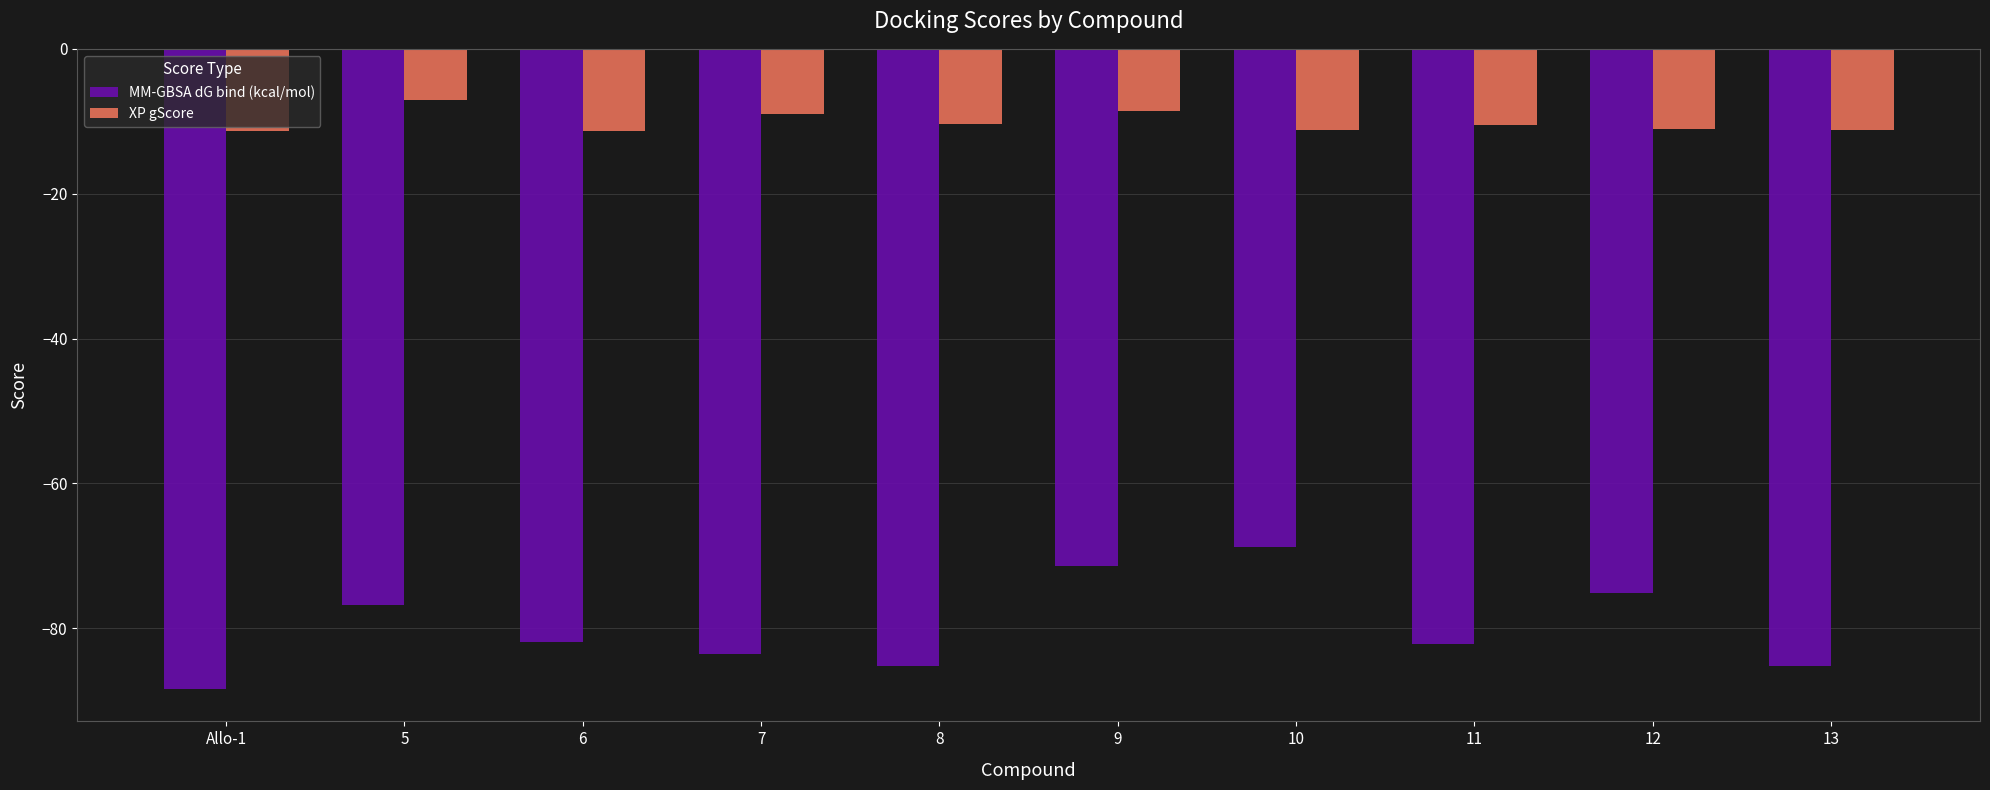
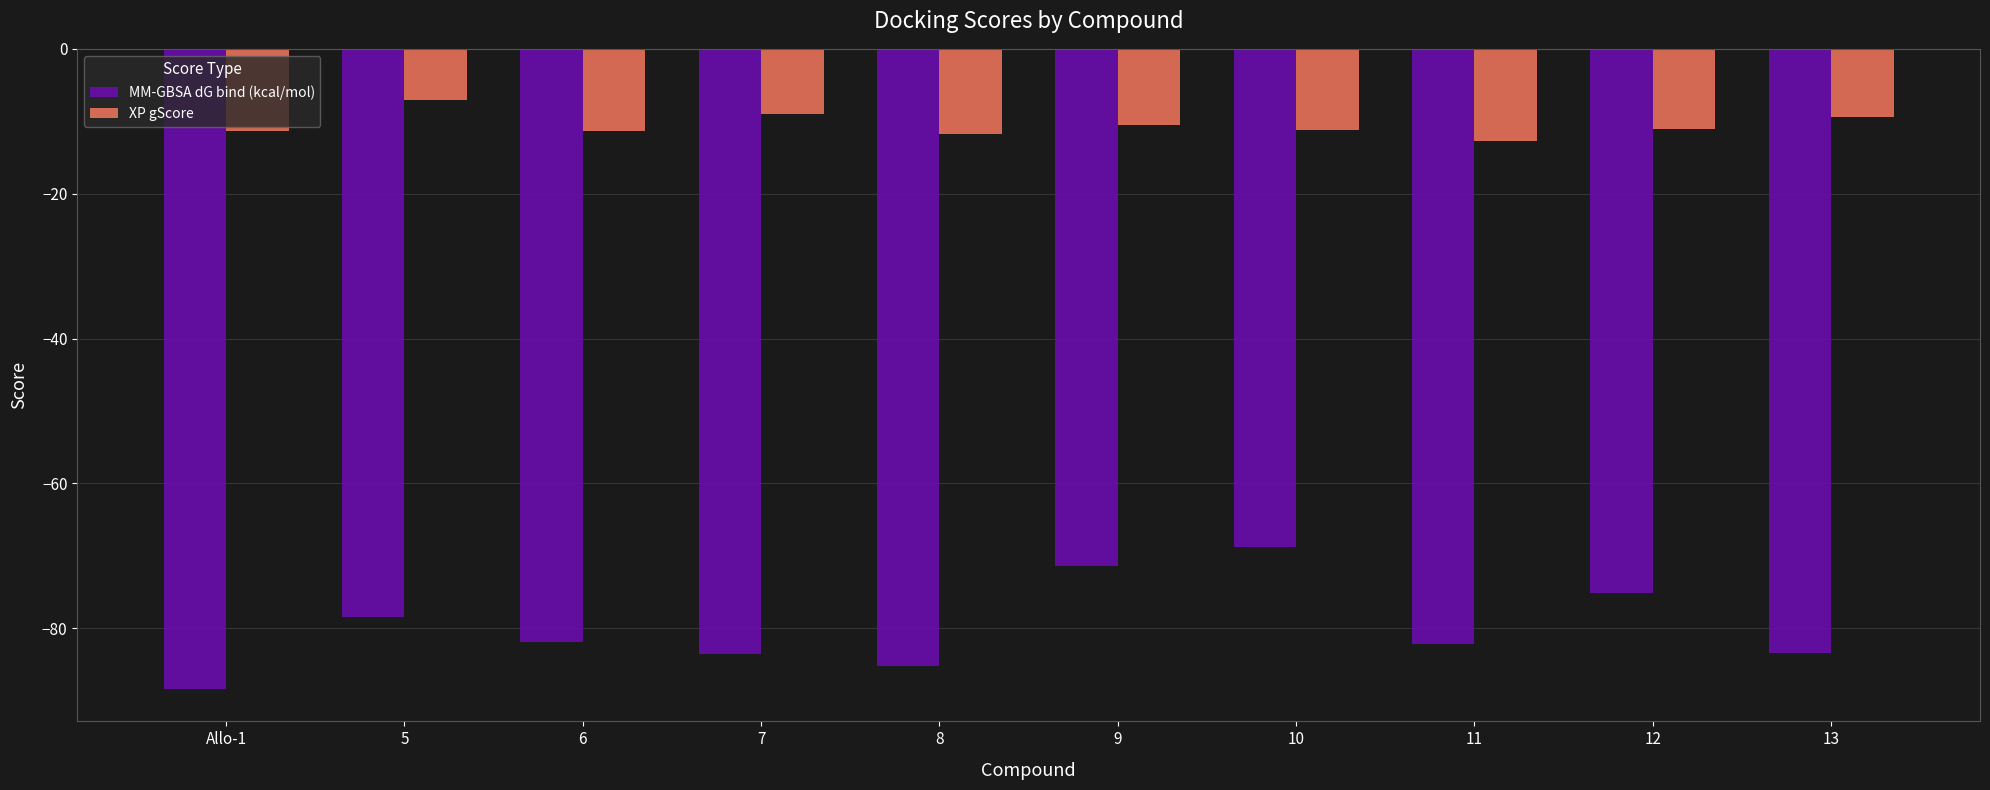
MM-GBSA dG bind (kcal/mol), 5: -77 -> -79
XP gScore, 8: -10 -> -12
XP gScore, 9: -9 -> -11
XP gScore, 11: -11 -> -13
MM-GBSA dG bind (kcal/mol), 13: -85 -> -83
XP gScore, 13: -11 -> -9
